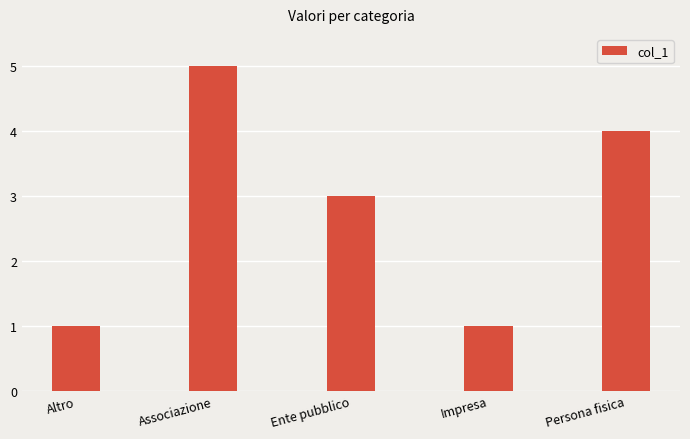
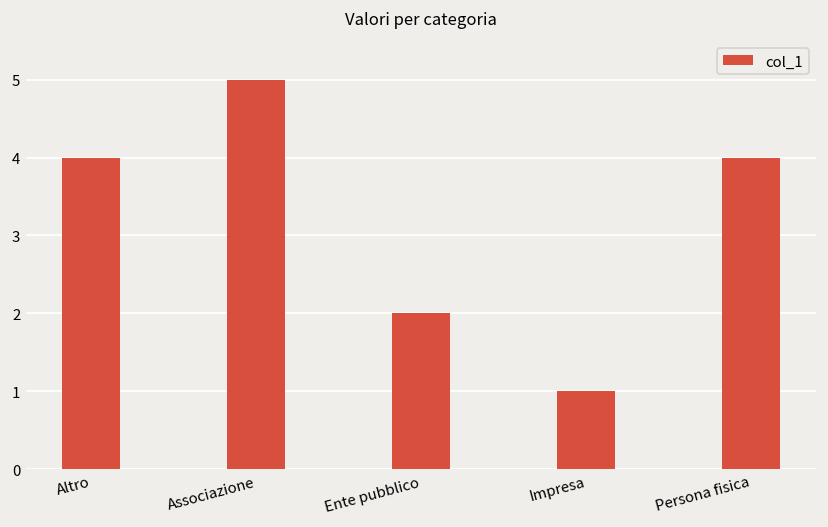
Altro: 1 -> 4
Ente pubblico: 3 -> 2
